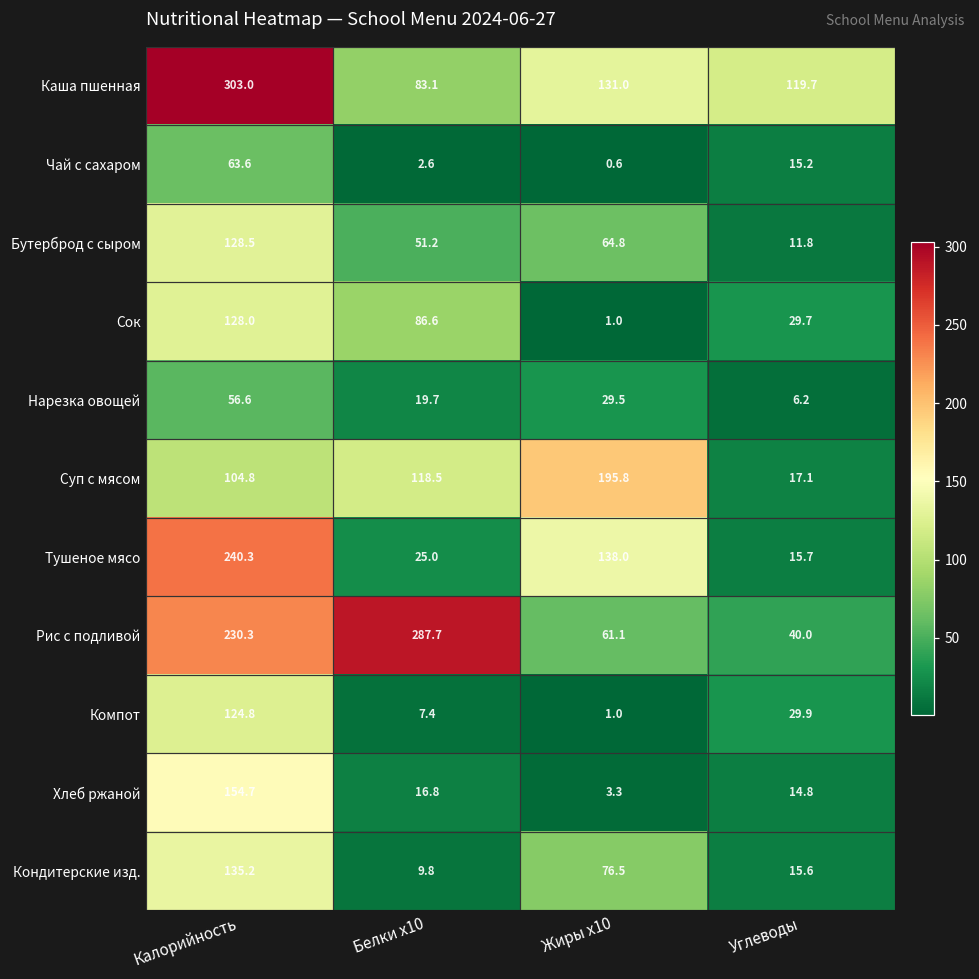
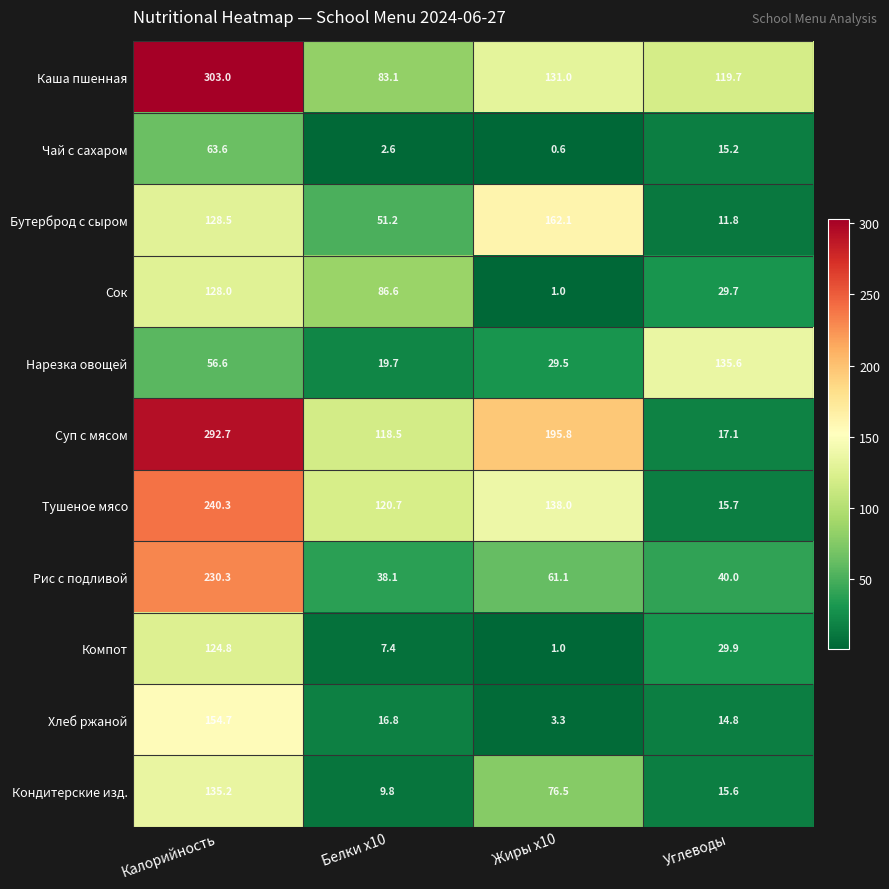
Бутерброд с сыром, Жиры x10: 64.8 -> 162.1
Нарезка овощей, Углеводы: 6.2 -> 135.6
Суп с мясом, Калорийность: 104.8 -> 292.7
Тушеное мясо, Белки x10: 25.0 -> 120.7
Рис с подливой, Белки x10: 287.7 -> 38.1
